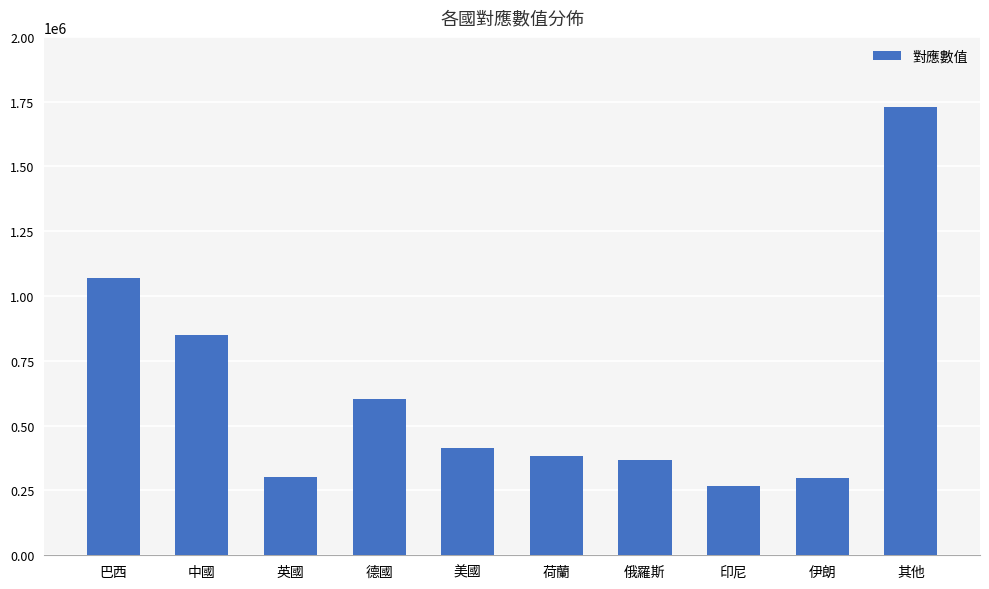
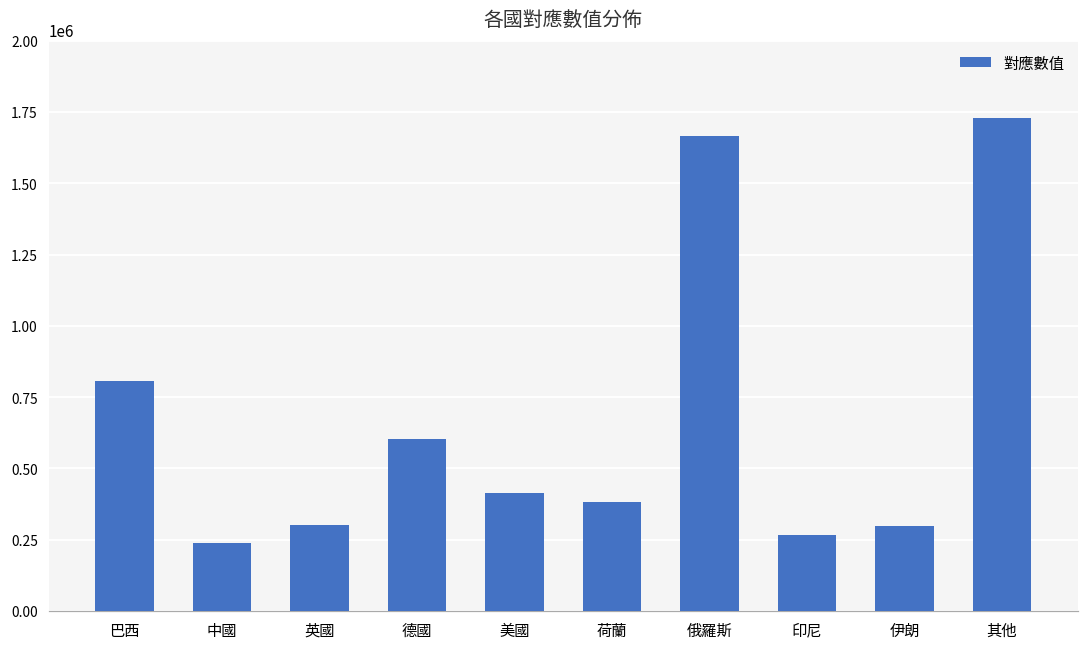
巴西: 1070000 -> 810000
中國: 850000 -> 240000
俄羅斯: 370000 -> 1670000
